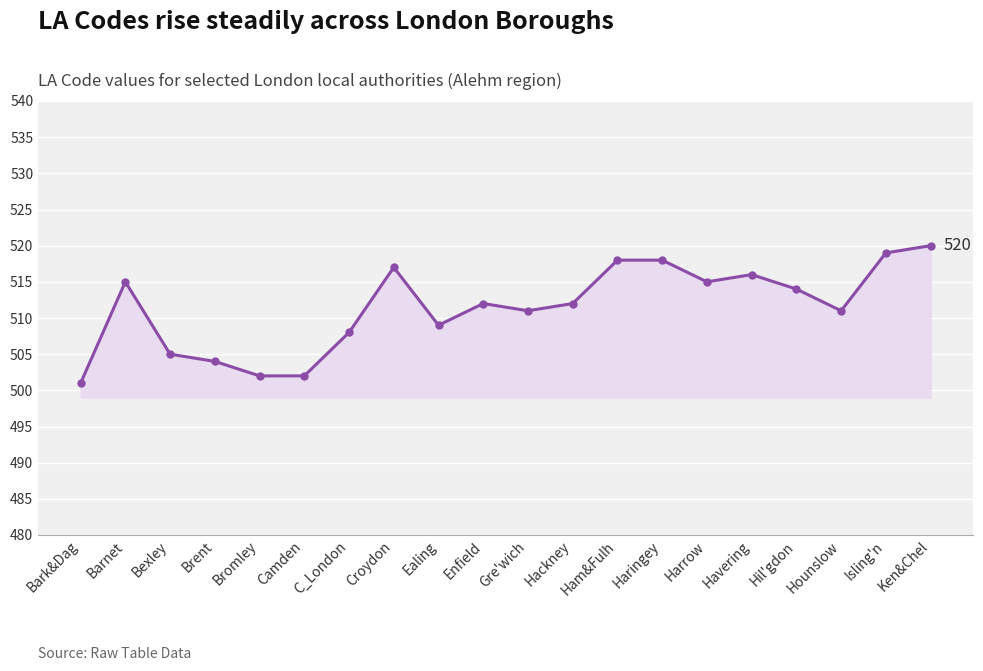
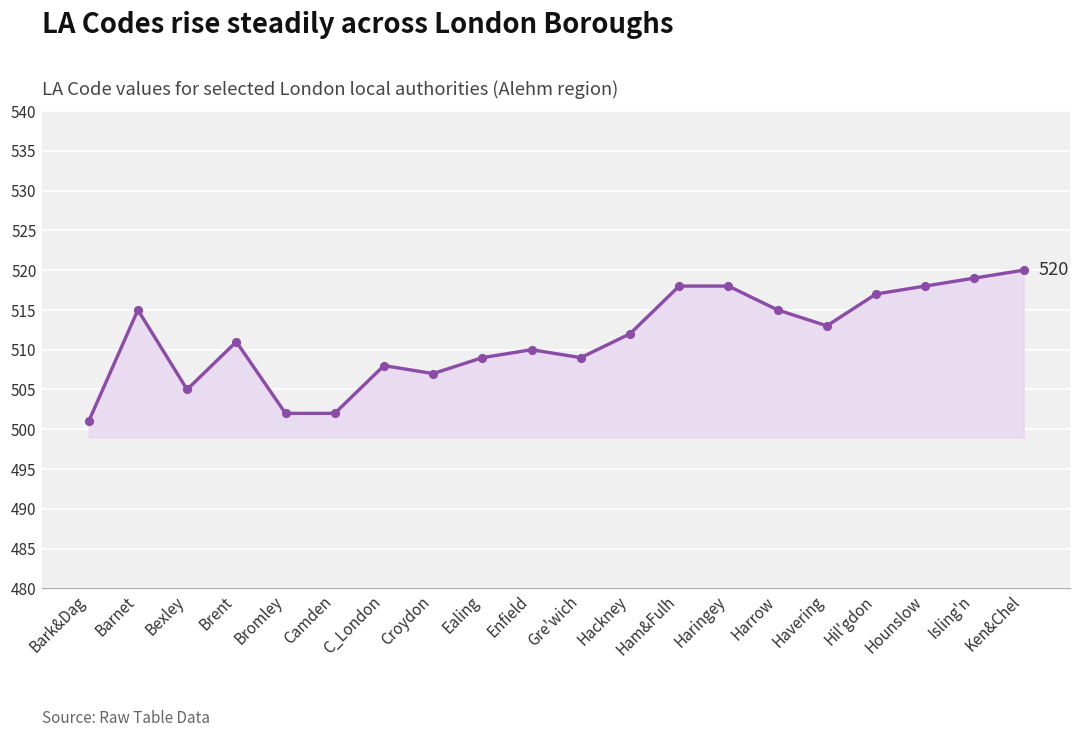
Brent: 504 -> 511
Croydon: 517 -> 507
Enfield: 512 -> 510
Gre'wich: 511 -> 509
Havering: 516 -> 513
Hil'gdon: 514 -> 517
Hounslow: 511 -> 518
